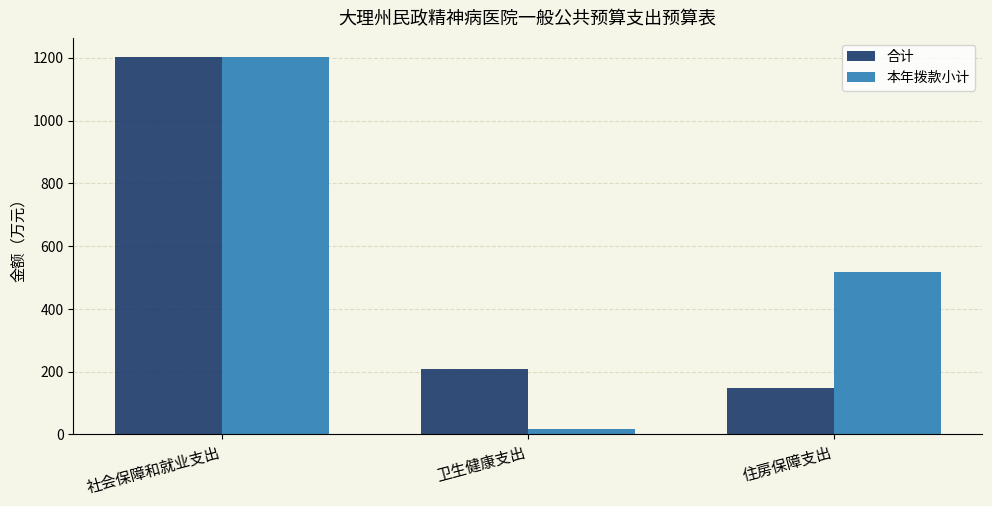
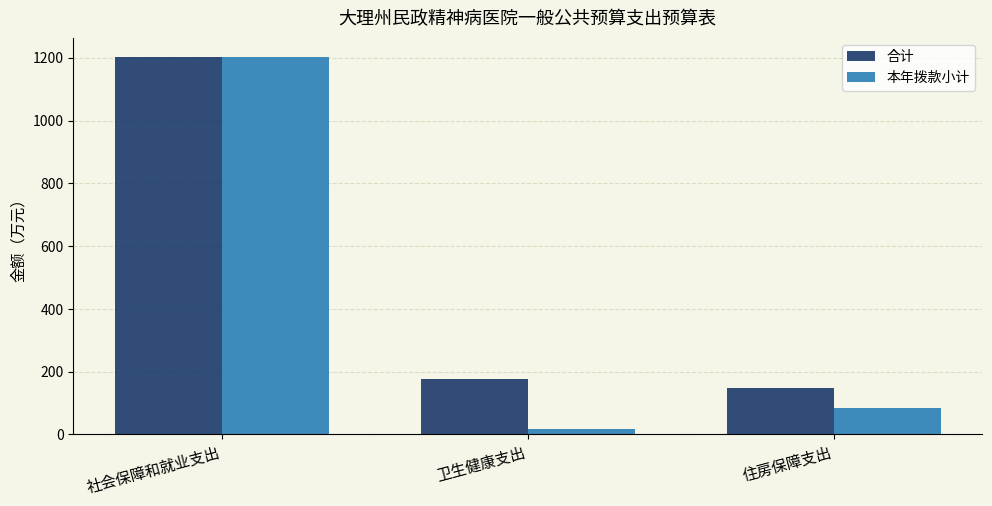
合计, 卫生健康支出: 210 -> 180
本年拨款小计, 住房保障支出: 520 -> 80
